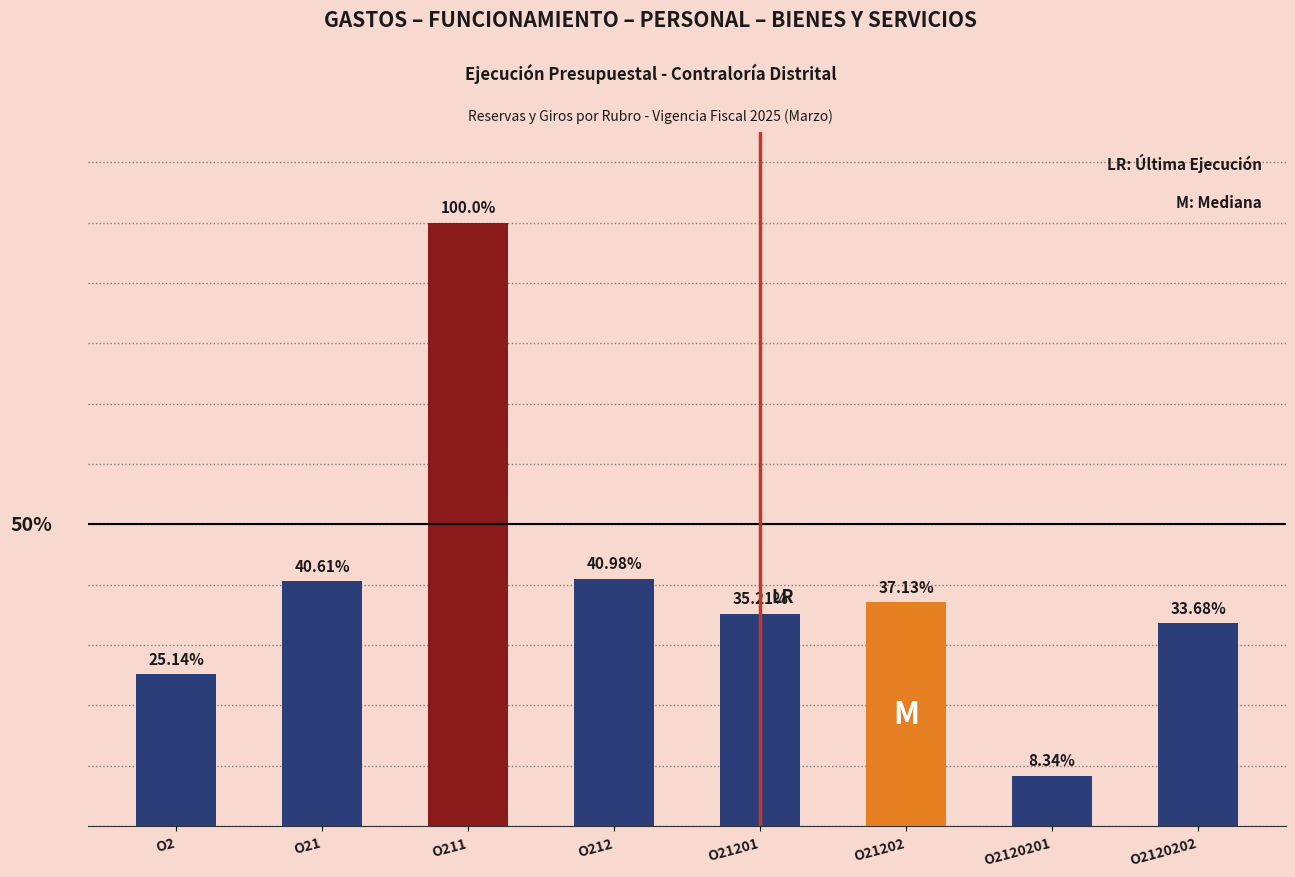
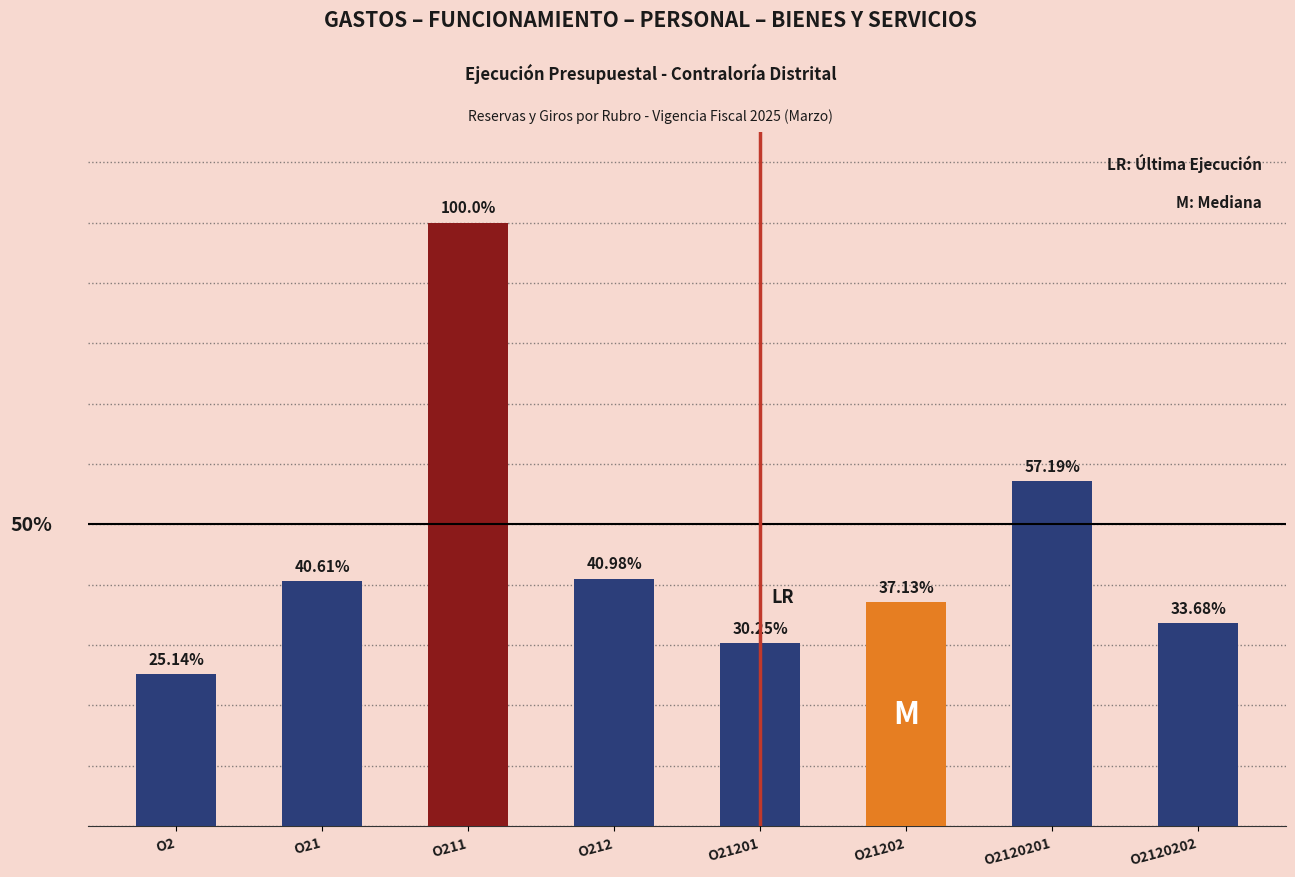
O21201: 35.21% -> 30.25%
O2120201: 8.34% -> 57.19%
